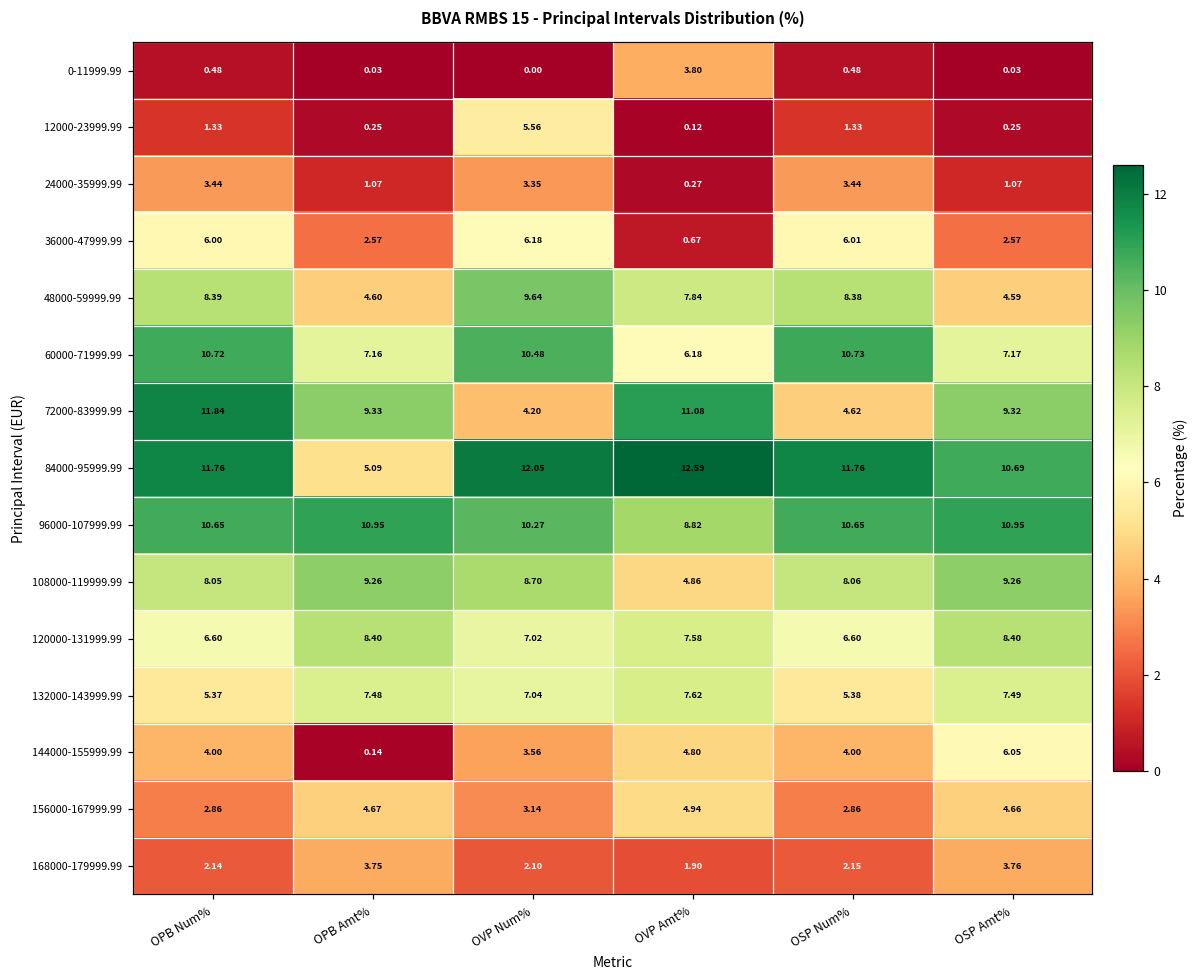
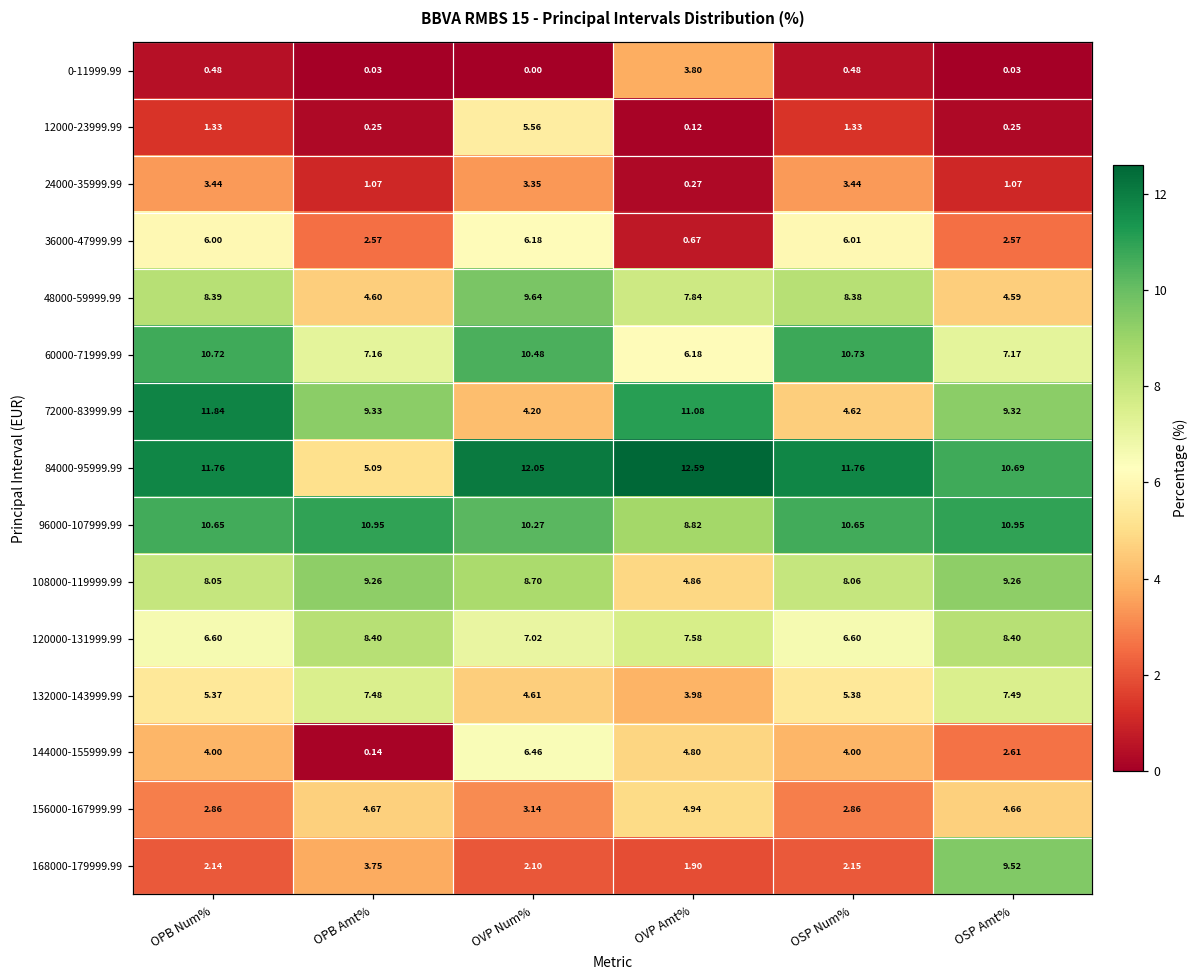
132000-143999.99, OVP Num%: 7.04 -> 4.61
132000-143999.99, OVP Amt%: 7.62 -> 3.98
144000-155999.99, OVP Num%: 3.56 -> 6.46
144000-155999.99, OSP Amt%: 6.05 -> 2.61
168000-179999.99, OSP Amt%: 3.76 -> 9.52
